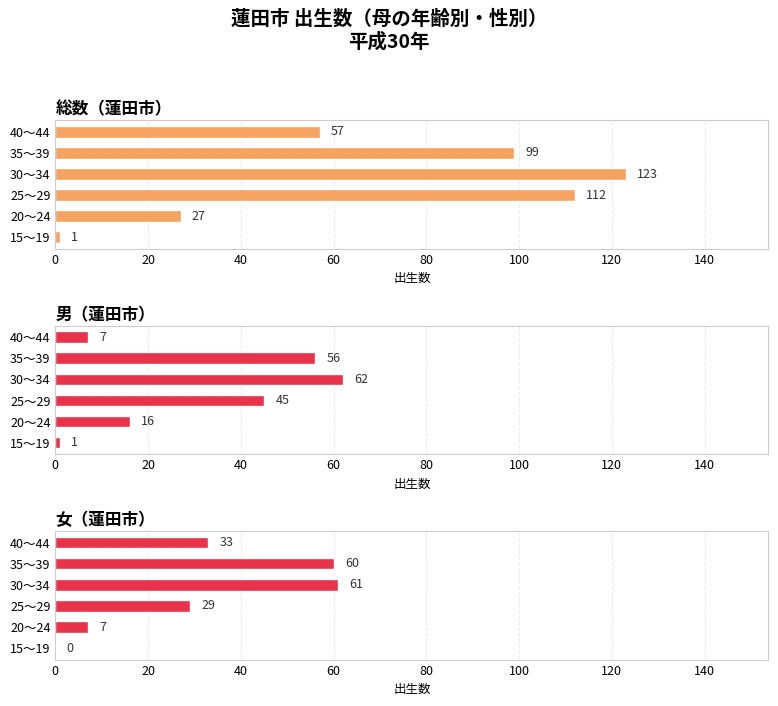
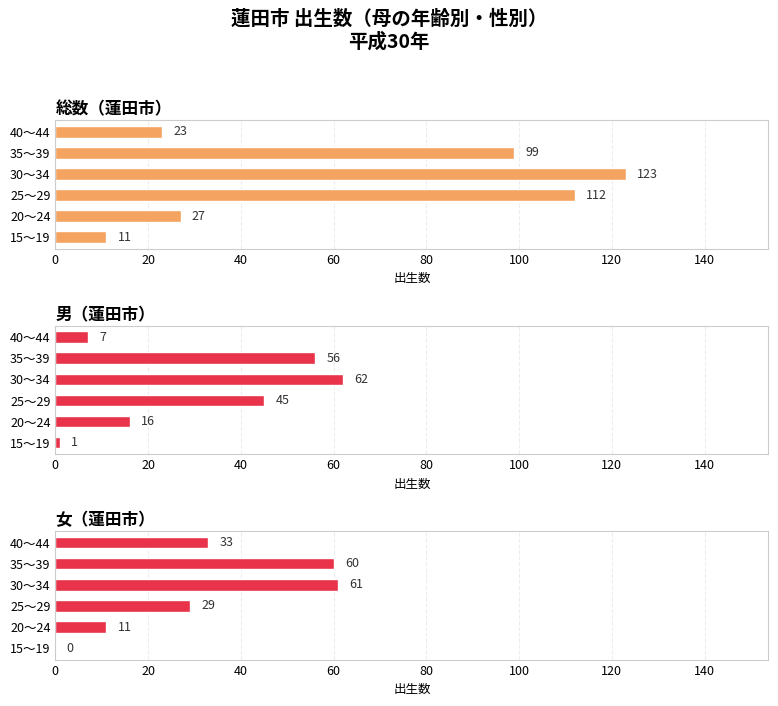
総数（蓮田市）, 40～44: 57 -> 23
総数（蓮田市）, 15～19: 1 -> 11
女（蓮田市）, 20～24: 7 -> 11
